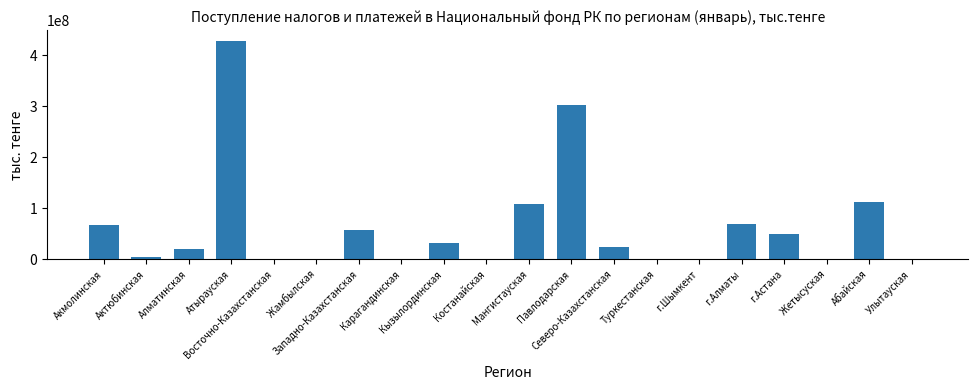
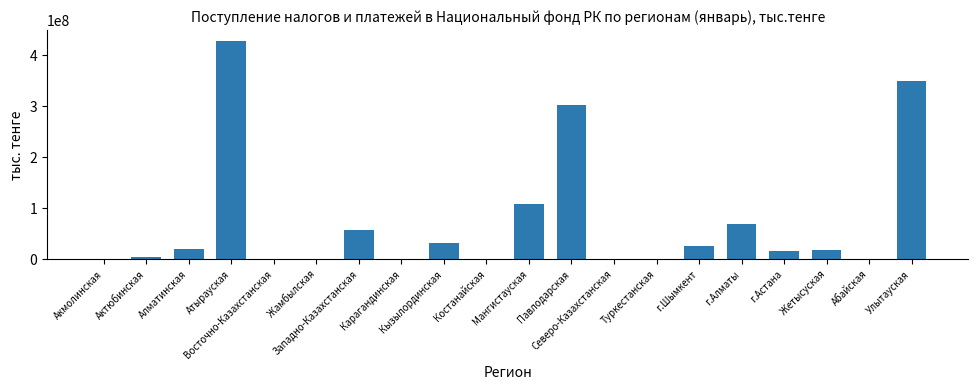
Акмолинская: 70000000 -> 0
Северо-Казахстанская: 20000000 -> 0
г.Шымкент: 0 -> 30000000
г.Астана: 50000000 -> 20000000
Жетысуская: 0 -> 20000000
Абайская: 110000000 -> 0
Улытауская: 0 -> 350000000
